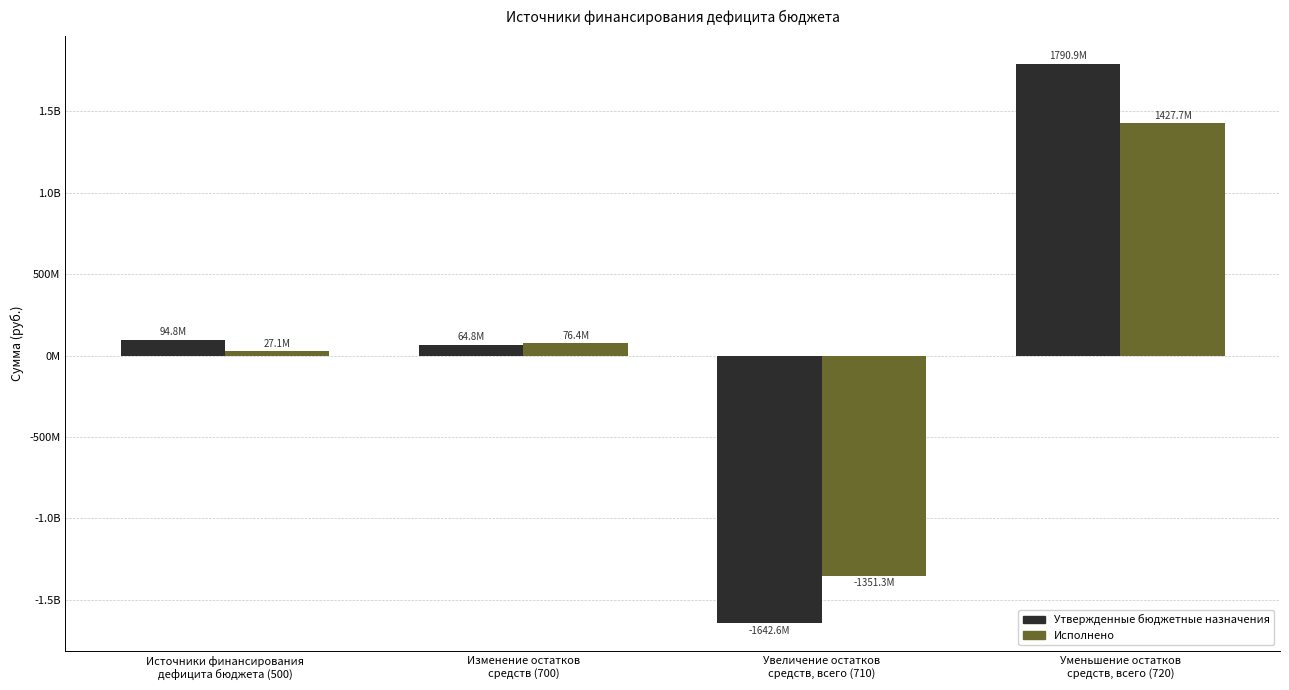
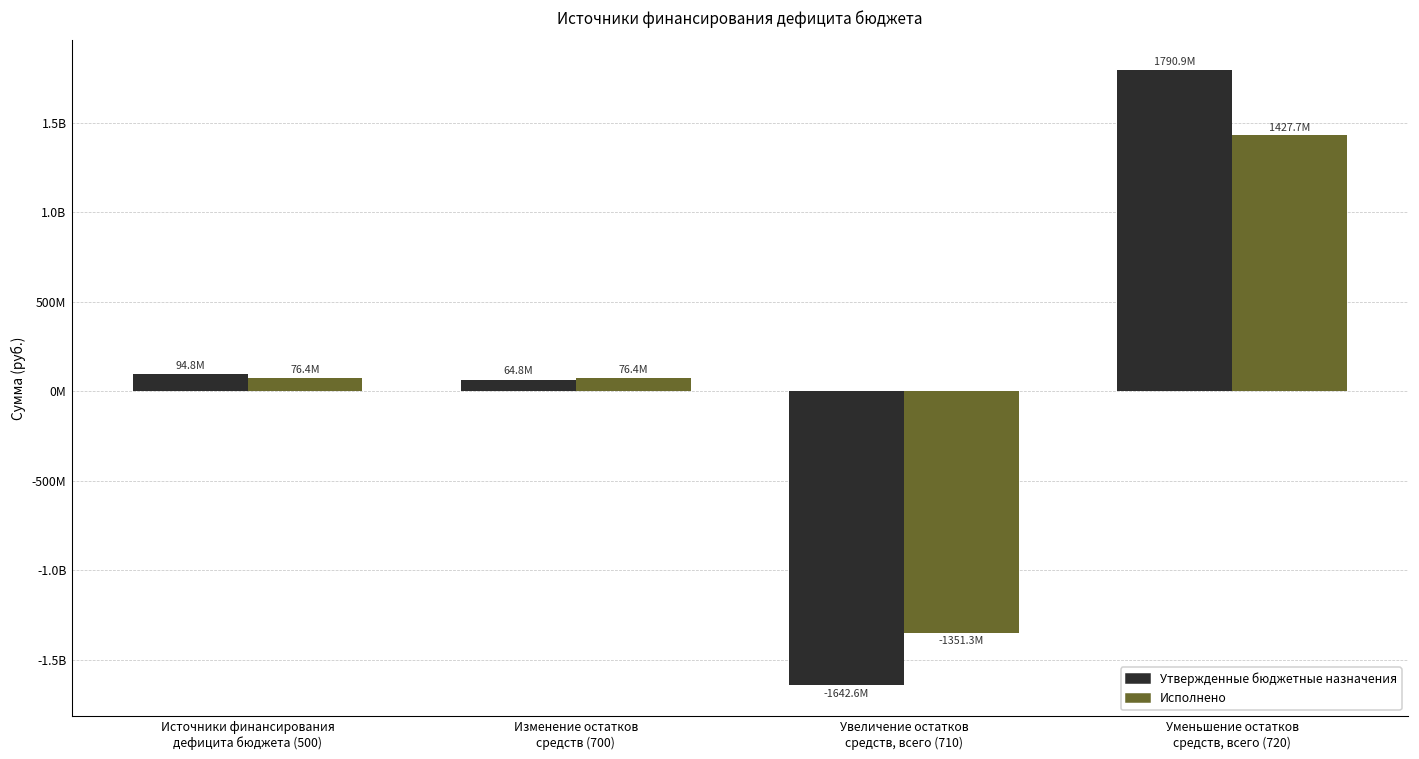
Исполнено, Источники финансирования дефицита бюджета (500): 27.1M -> 76.4M
